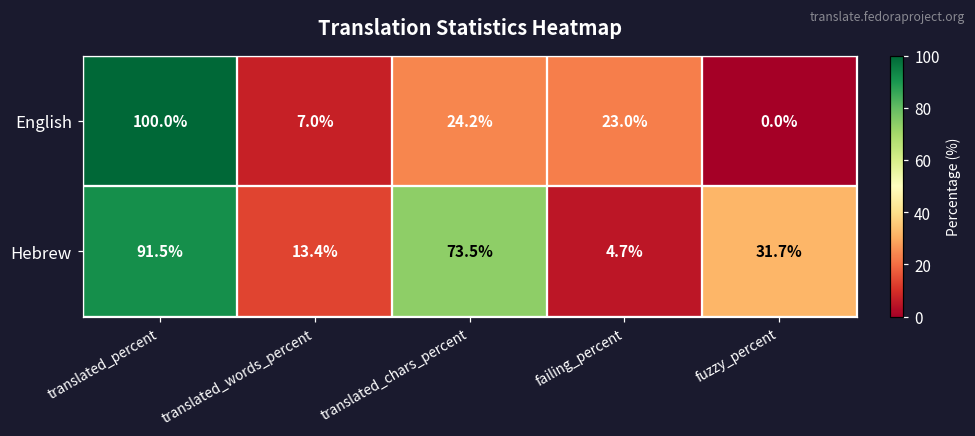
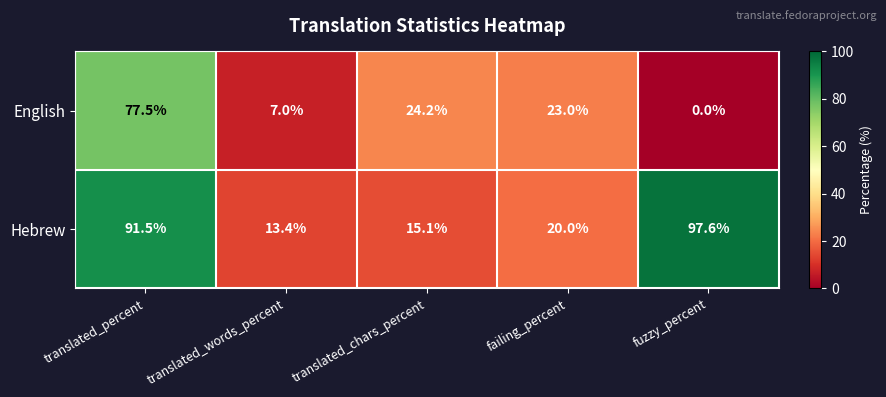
English, translated_percent: 100.0% -> 77.5%
Hebrew, translated_chars_percent: 73.5% -> 15.1%
Hebrew, failing_percent: 4.7% -> 20.0%
Hebrew, fuzzy_percent: 31.7% -> 97.6%
